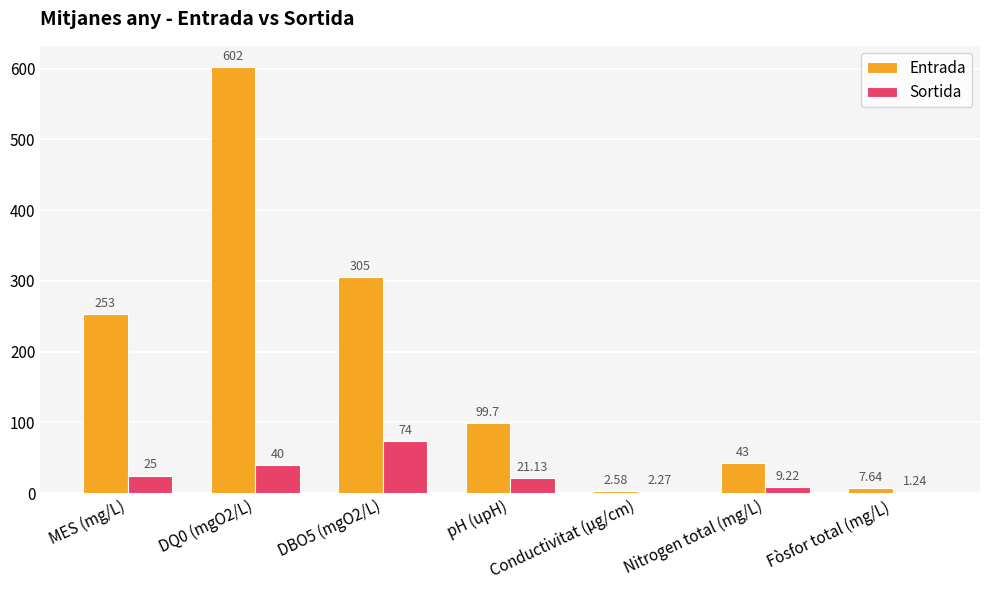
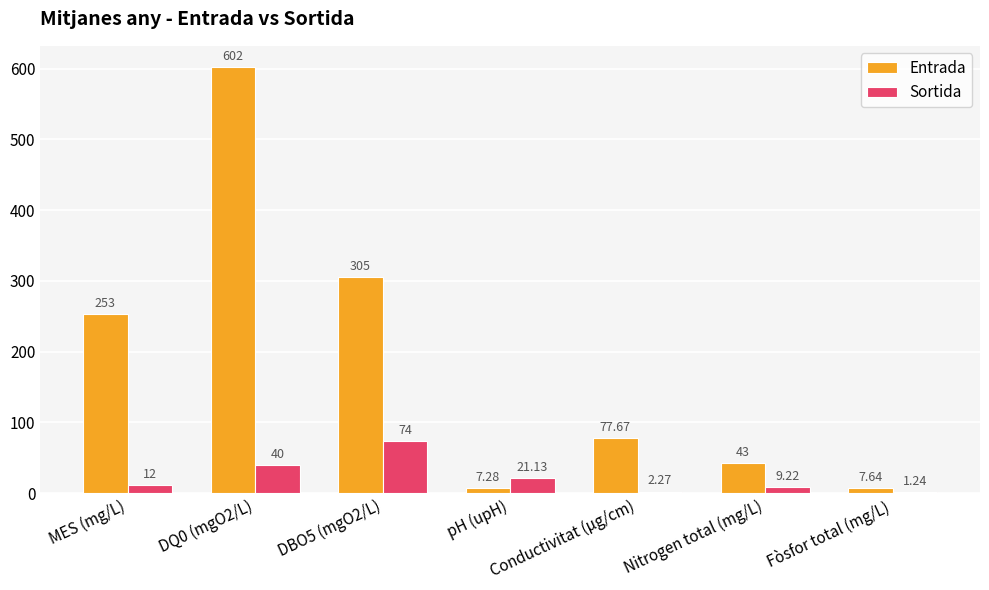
Sortida, MES (mg/L): 25 -> 12
Entrada, pH (upH): 99.7 -> 7.28
Entrada, Conductivitat (µg/cm): 2.58 -> 77.67
